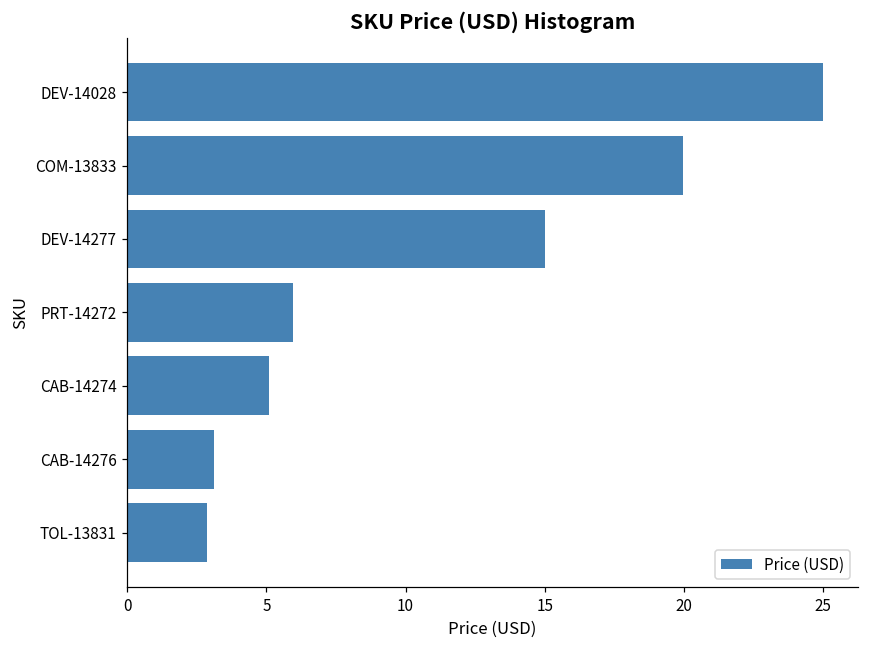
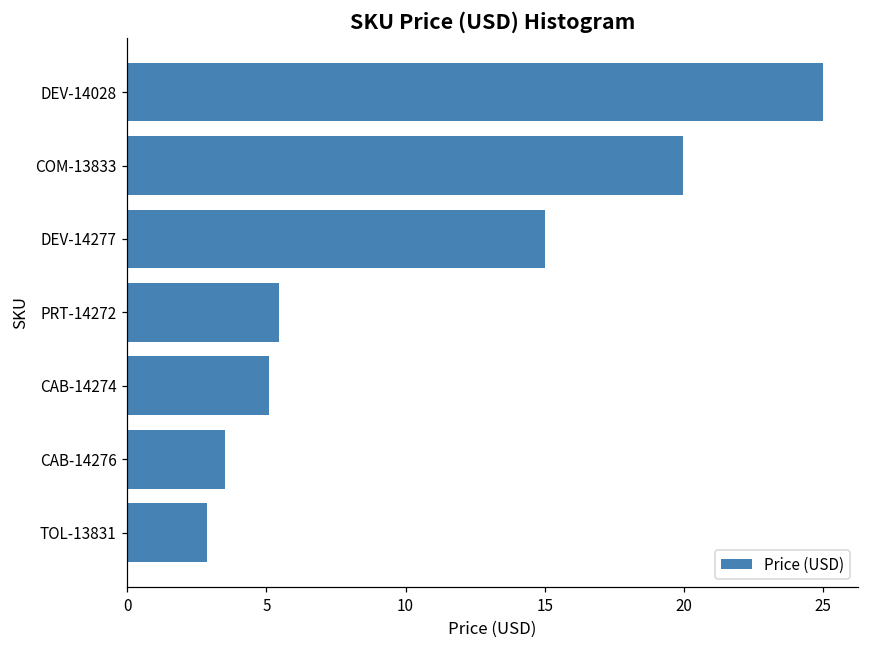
PRT-14272: 6.0 -> 5.4
CAB-14276: 3.1 -> 3.5
